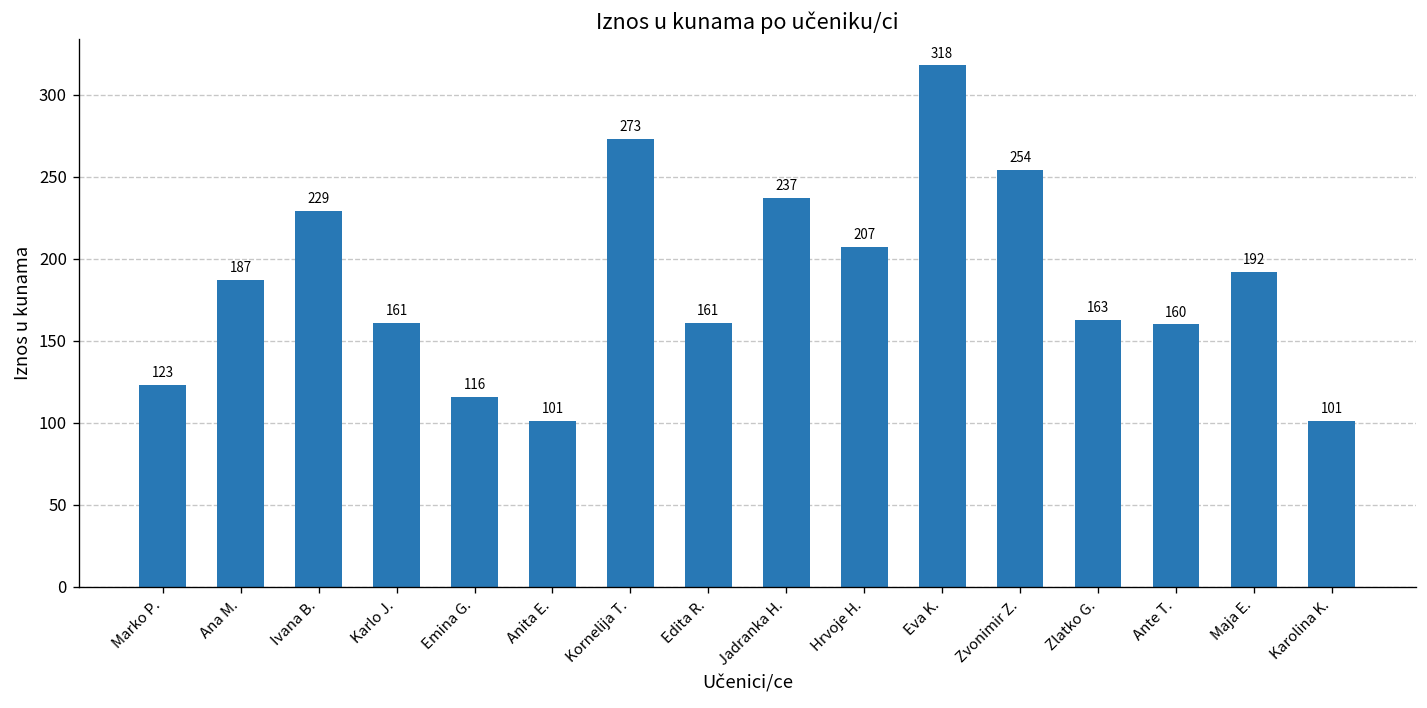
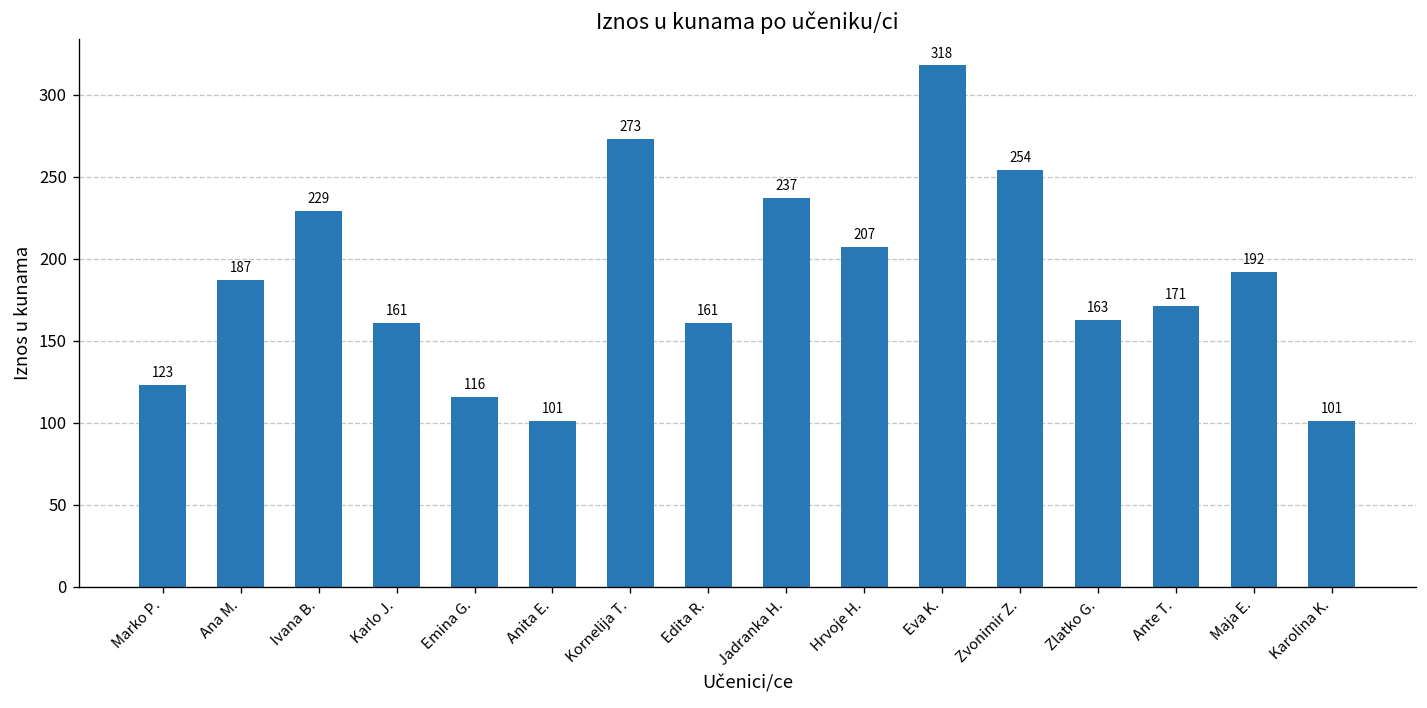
Ante T.: 160 -> 171
